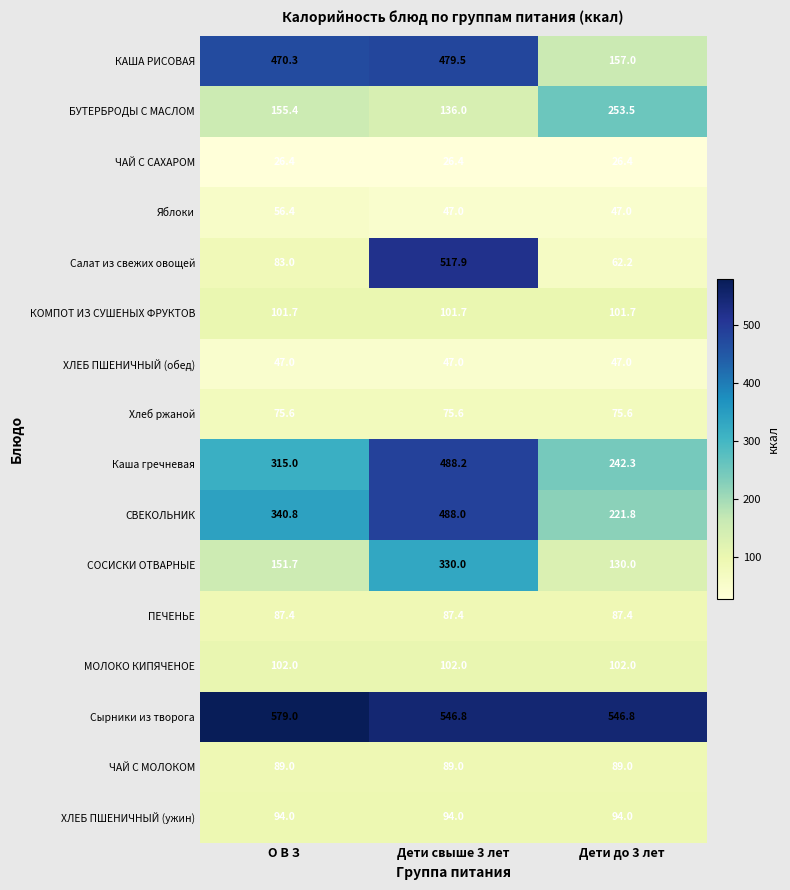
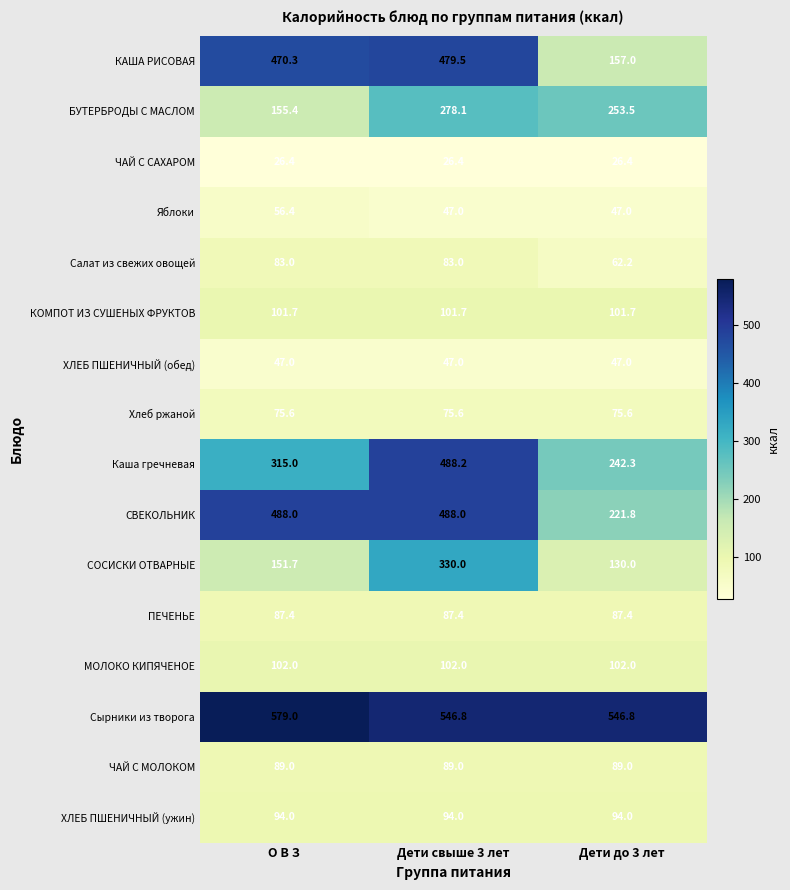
БУТЕРБРОДЫ С МАСЛОМ, Дети свыше 3 лет: 136.0 -> 278.1
Салат из свежих овощей, Дети свыше 3 лет: 517.9 -> 83.0
СВЕКОЛЬНИК, О В З: 340.8 -> 488.0
